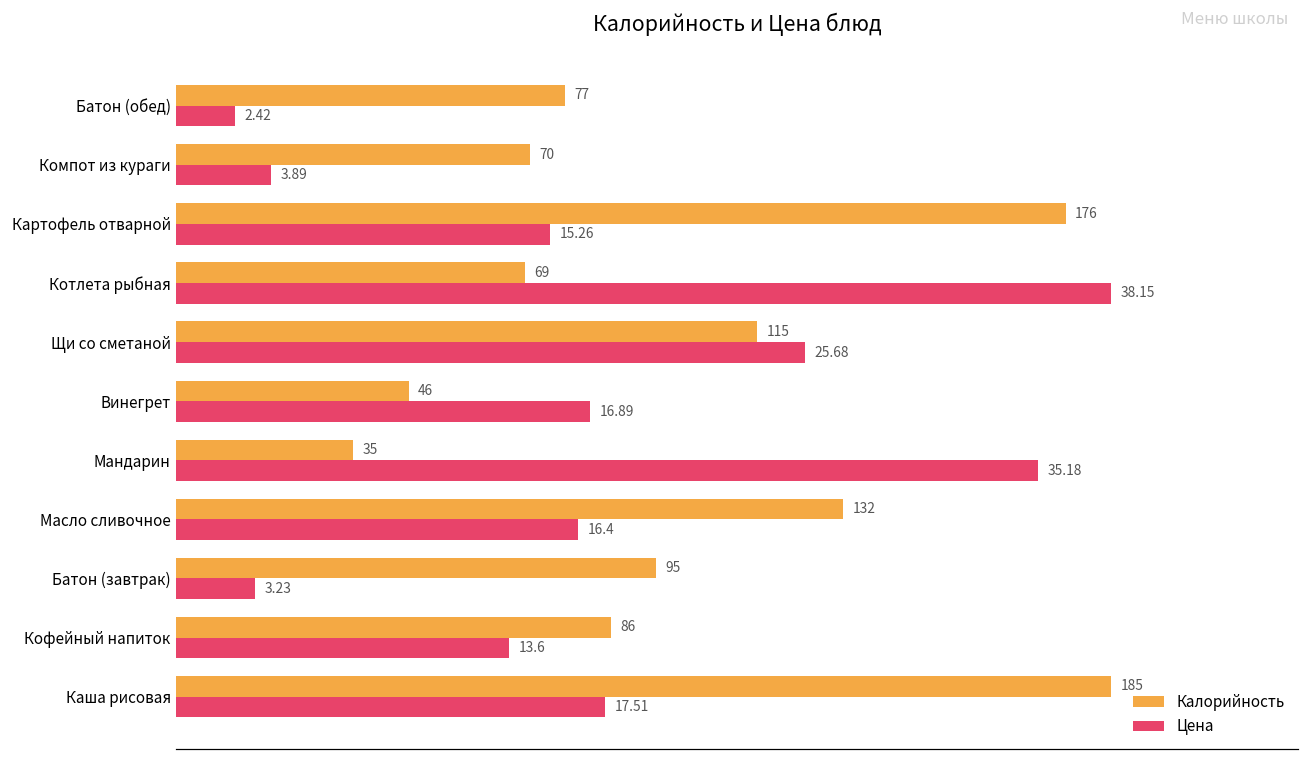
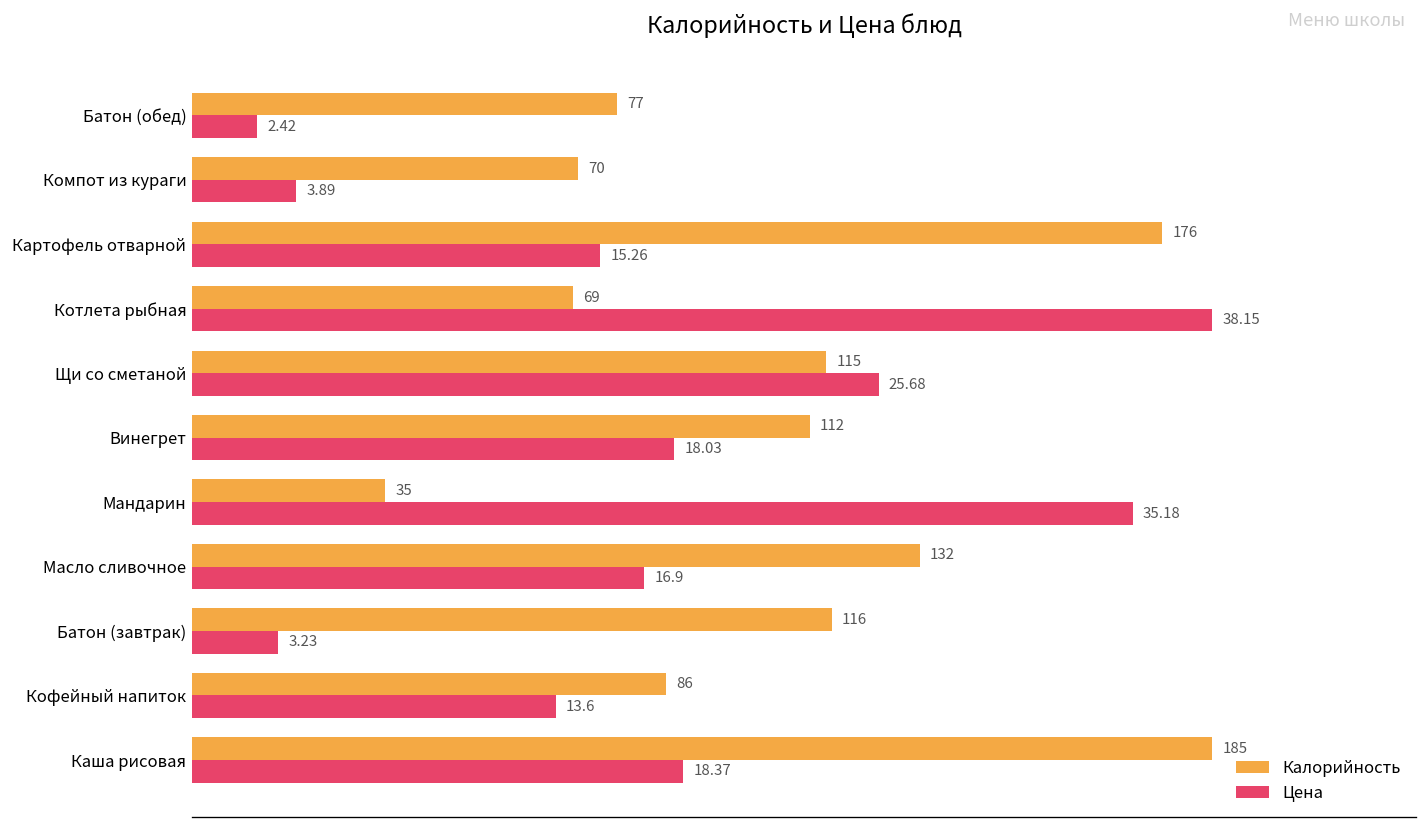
Калорийность, Винегрет: 46 -> 112
Цена, Винегрет: 16.89 -> 18.03
Цена, Масло сливочное: 16.4 -> 16.9
Калорийность, Батон (завтрак): 95 -> 116
Цена, Каша рисовая: 17.51 -> 18.37
